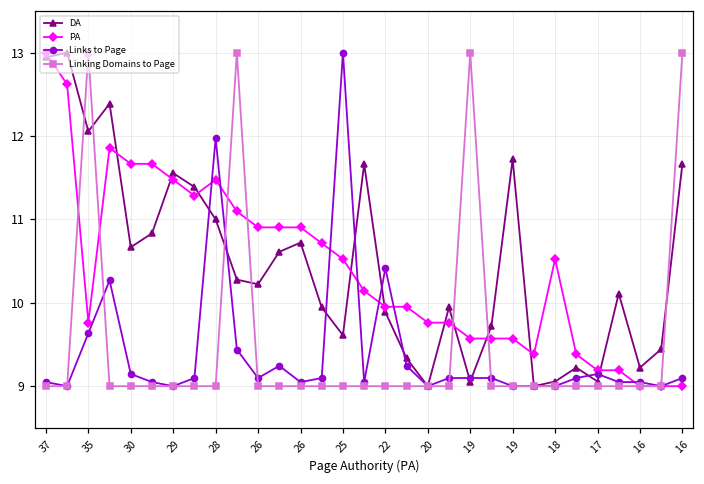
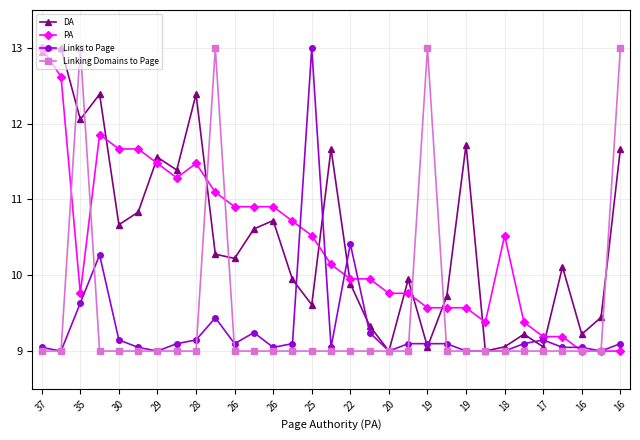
DA, 28: 11.0 -> 12.4
Links to Page, 28: 12.0 -> 9.1
